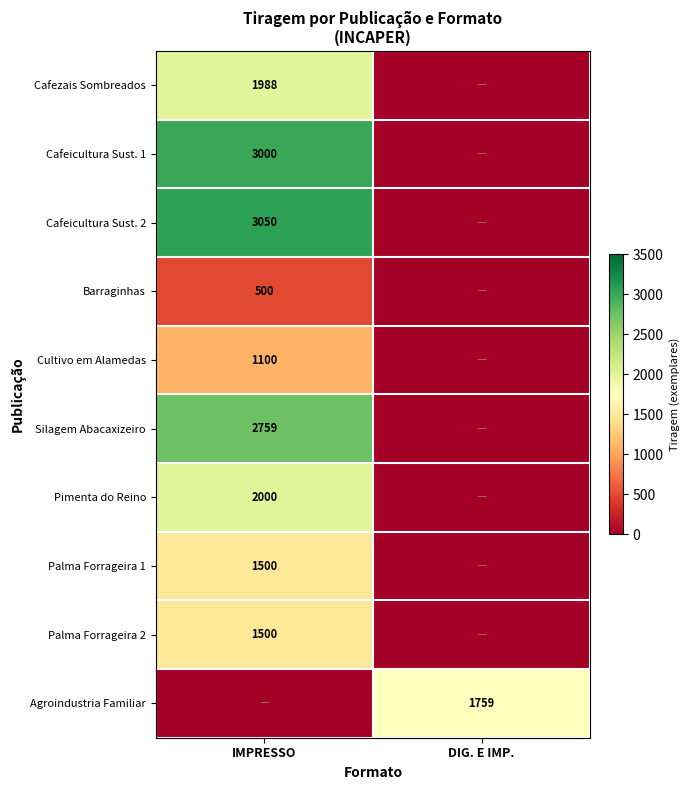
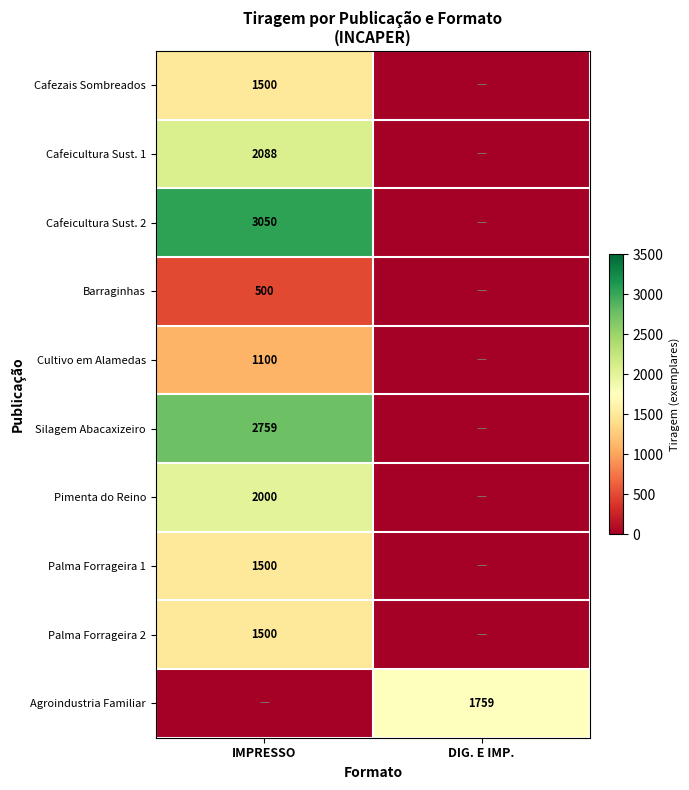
Cafezais Sombreados, IMPRESSO: 1988 -> 1500
Cafeicultura Sust. 1, IMPRESSO: 3000 -> 2088
